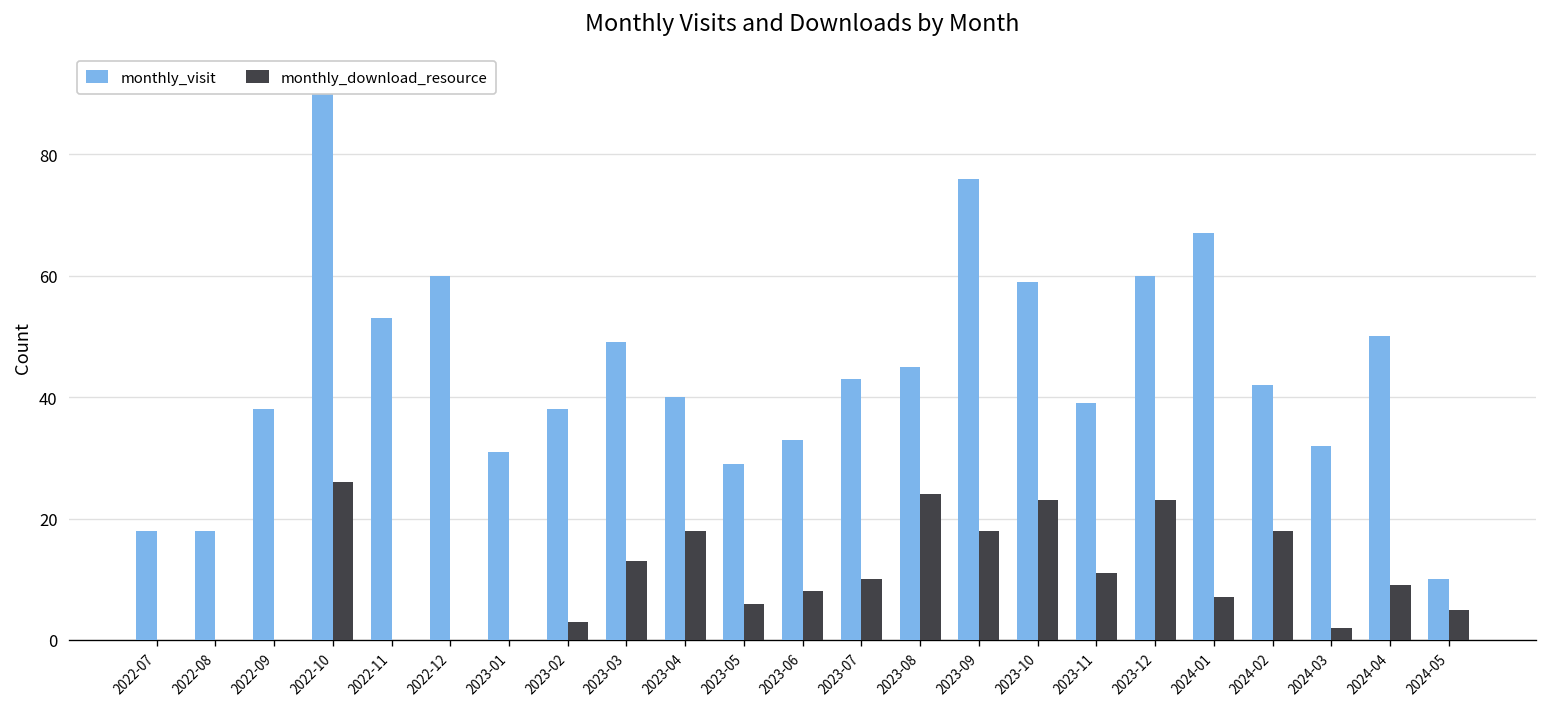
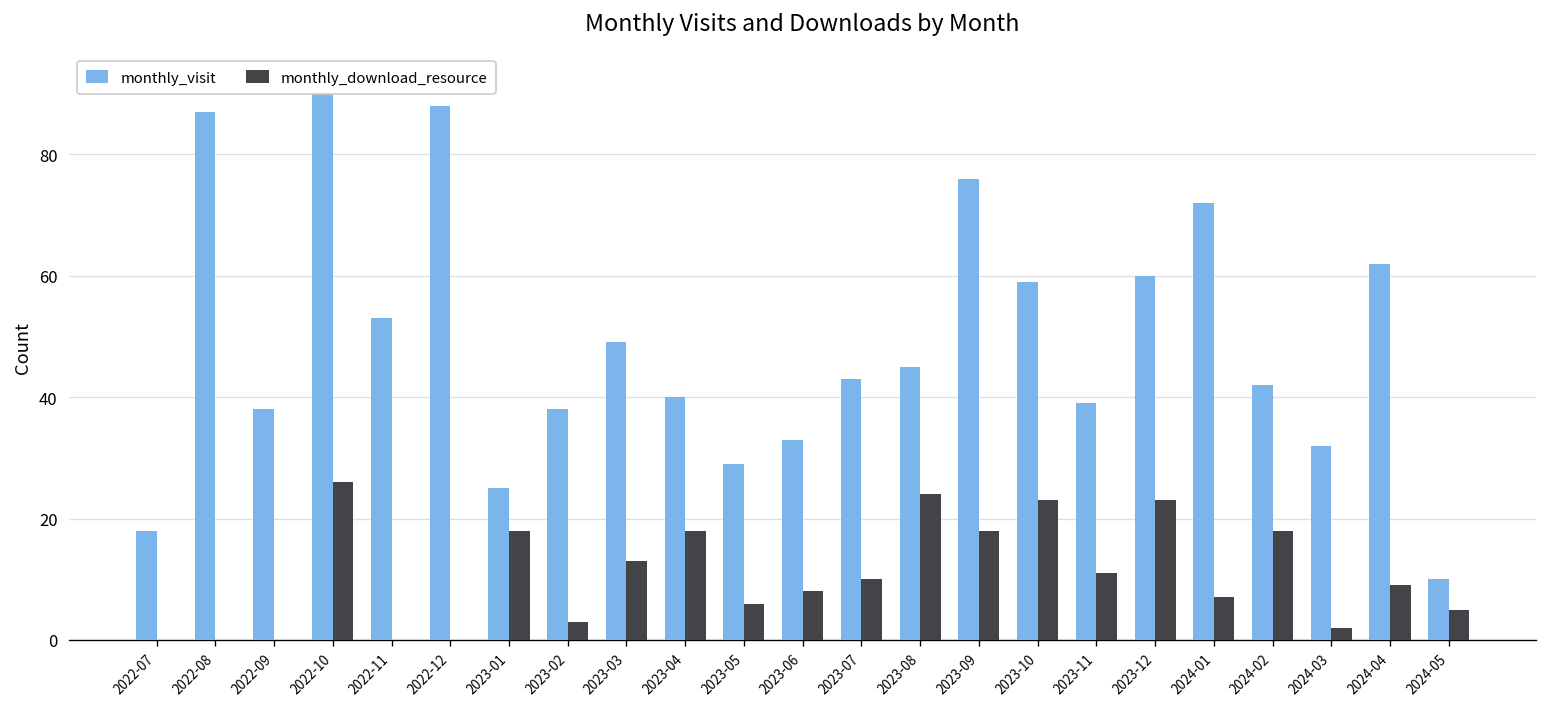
monthly_visit, 2022-08: 18 -> 87
monthly_visit, 2022-12: 60 -> 88
monthly_visit, 2023-01: 31 -> 25
monthly_download_resource, 2023-01: 0 -> 18
monthly_visit, 2024-01: 67 -> 72
monthly_visit, 2024-04: 50 -> 62
